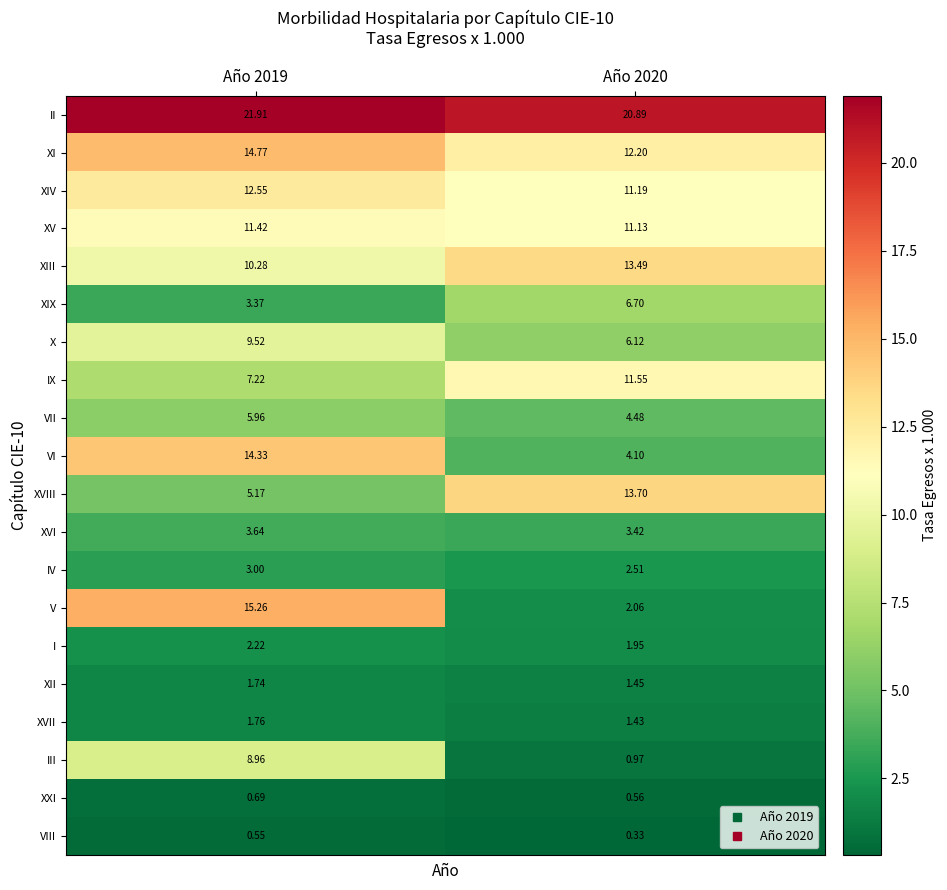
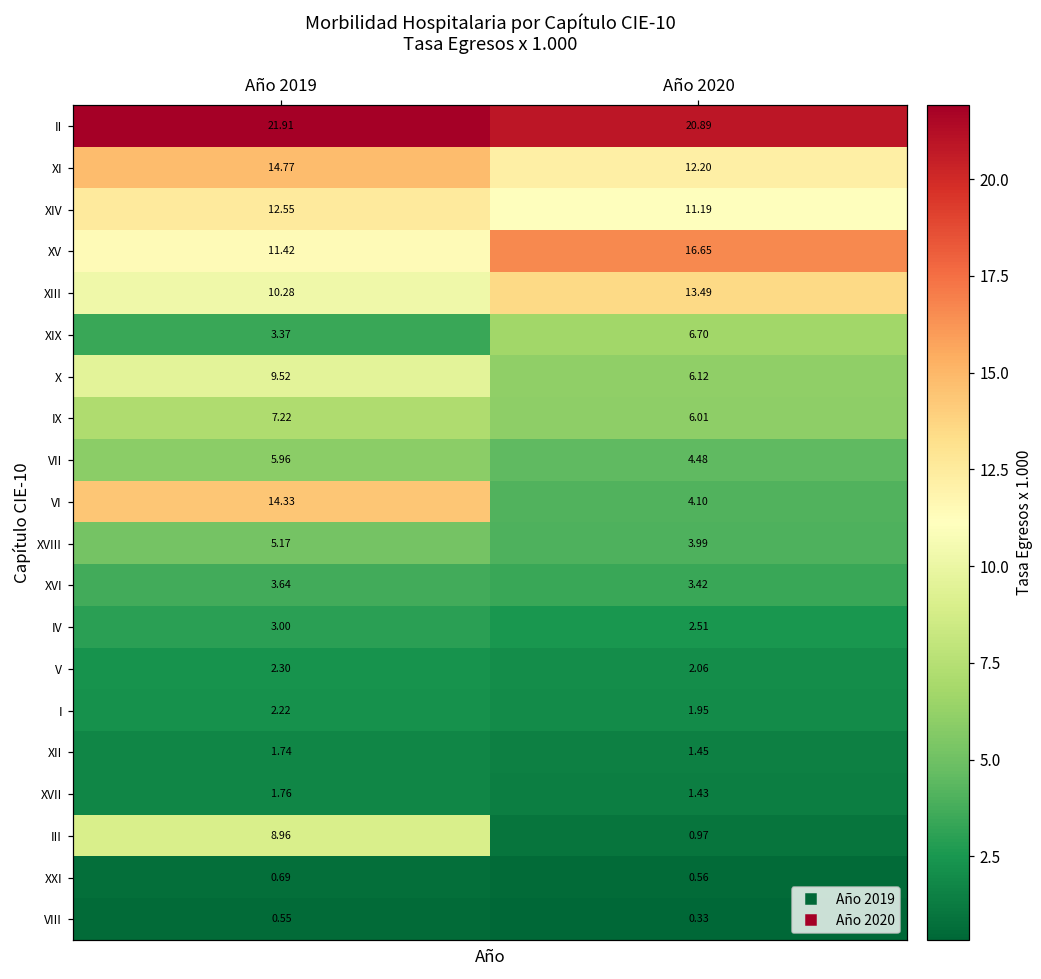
XV, Año 2020: 11.13 -> 16.65
IX, Año 2020: 11.55 -> 6.01
XVIII, Año 2020: 13.70 -> 3.99
V, Año 2019: 15.26 -> 2.30
